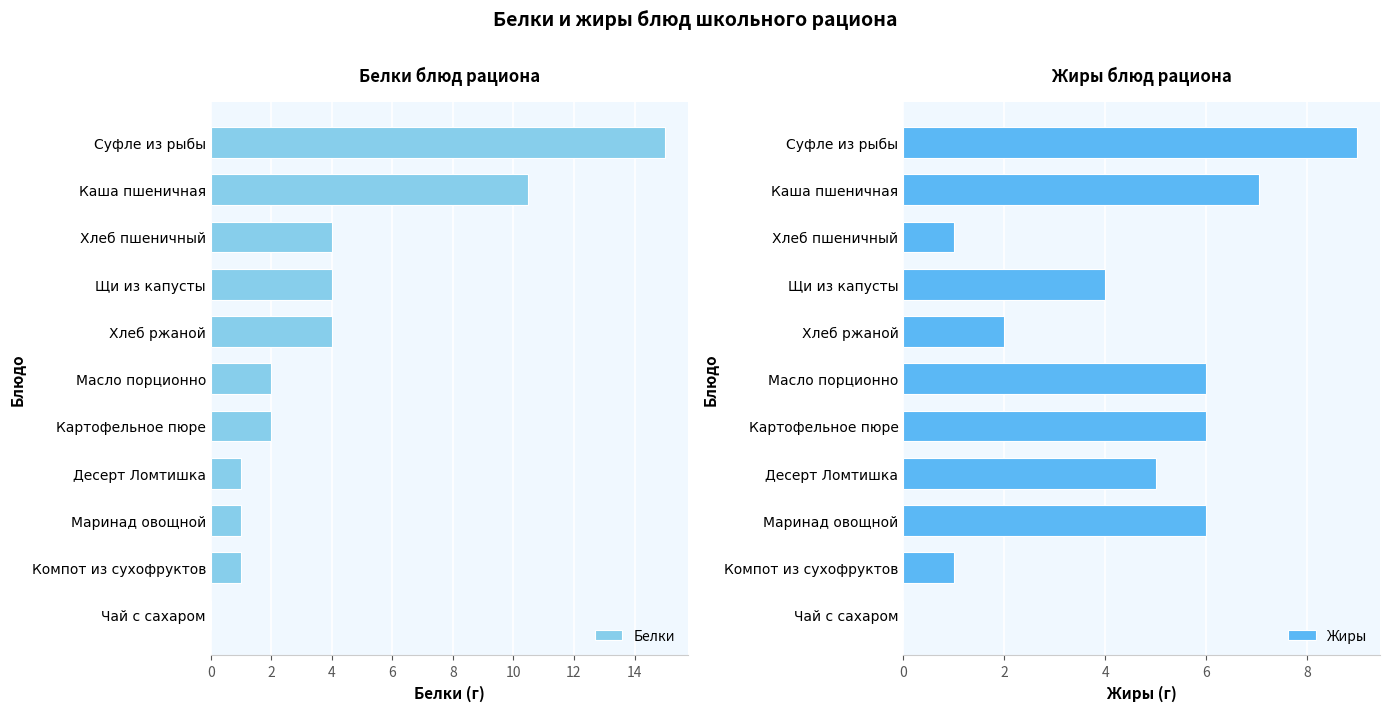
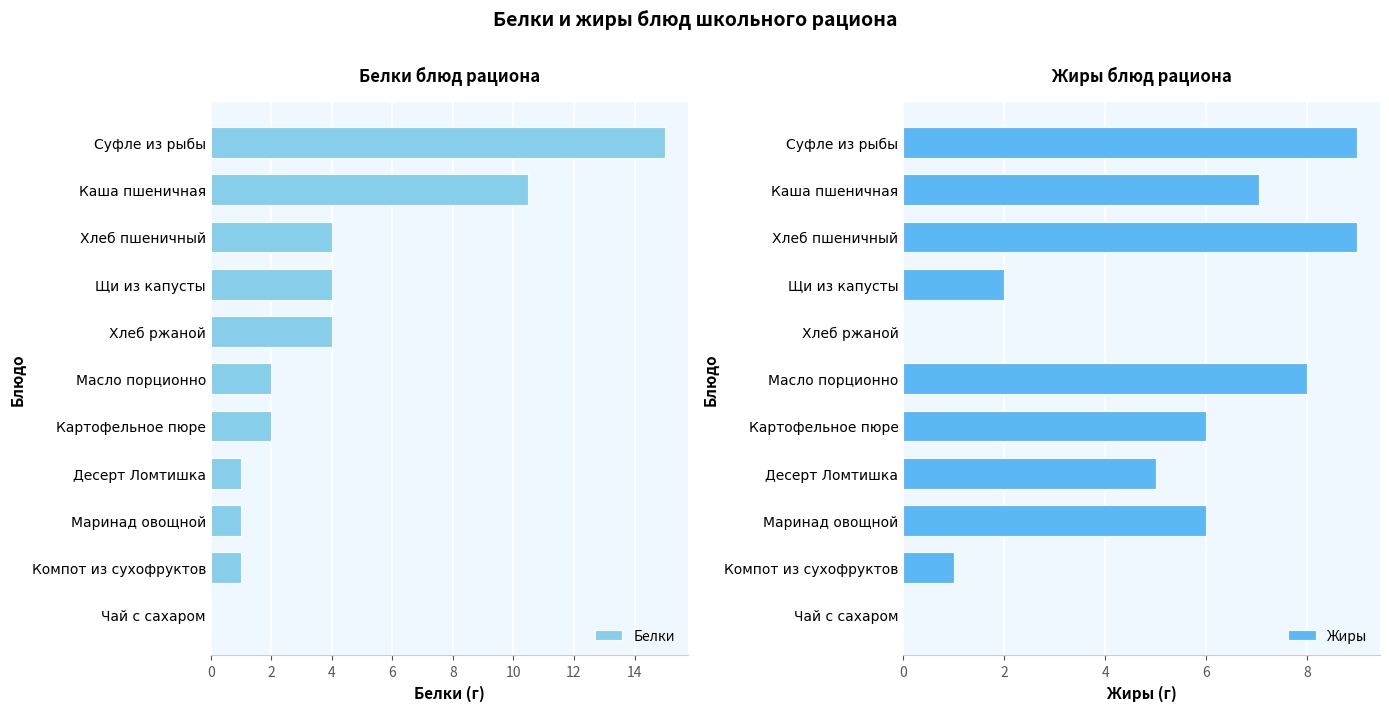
Жиры блюд рациона, Хлеб пшеничный: 1 -> 9
Жиры блюд рациона, Щи из капусты: 4 -> 2
Жиры блюд рациона, Хлеб ржаной: 2 -> 0
Жиры блюд рациона, Масло порционно: 6 -> 8
